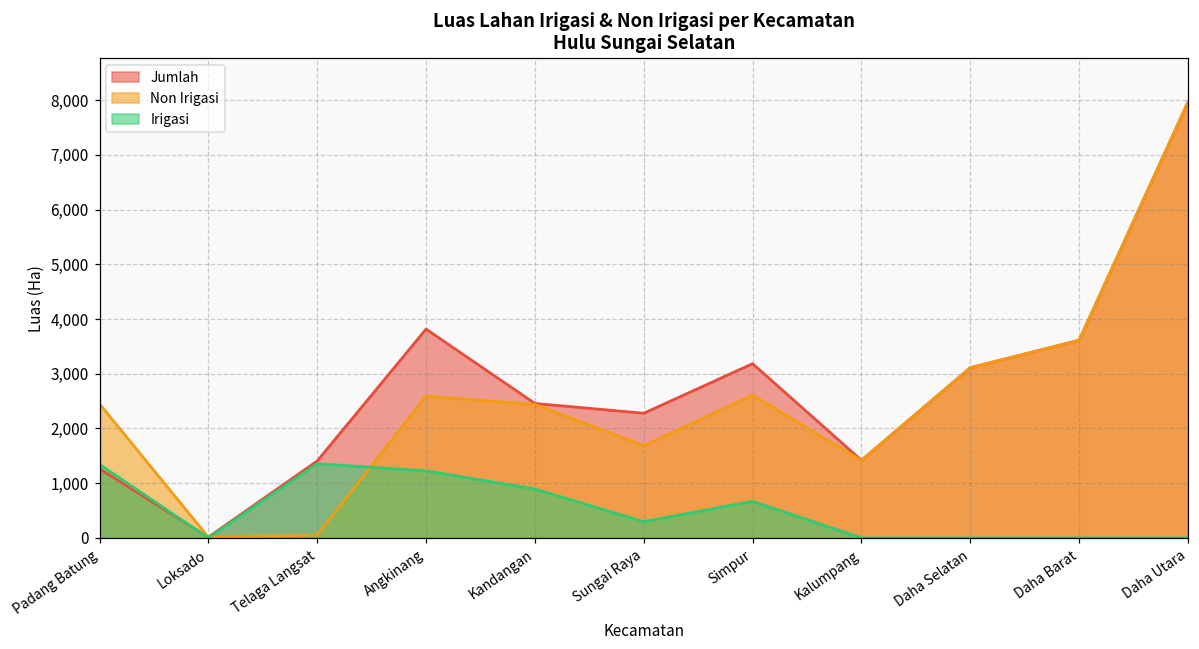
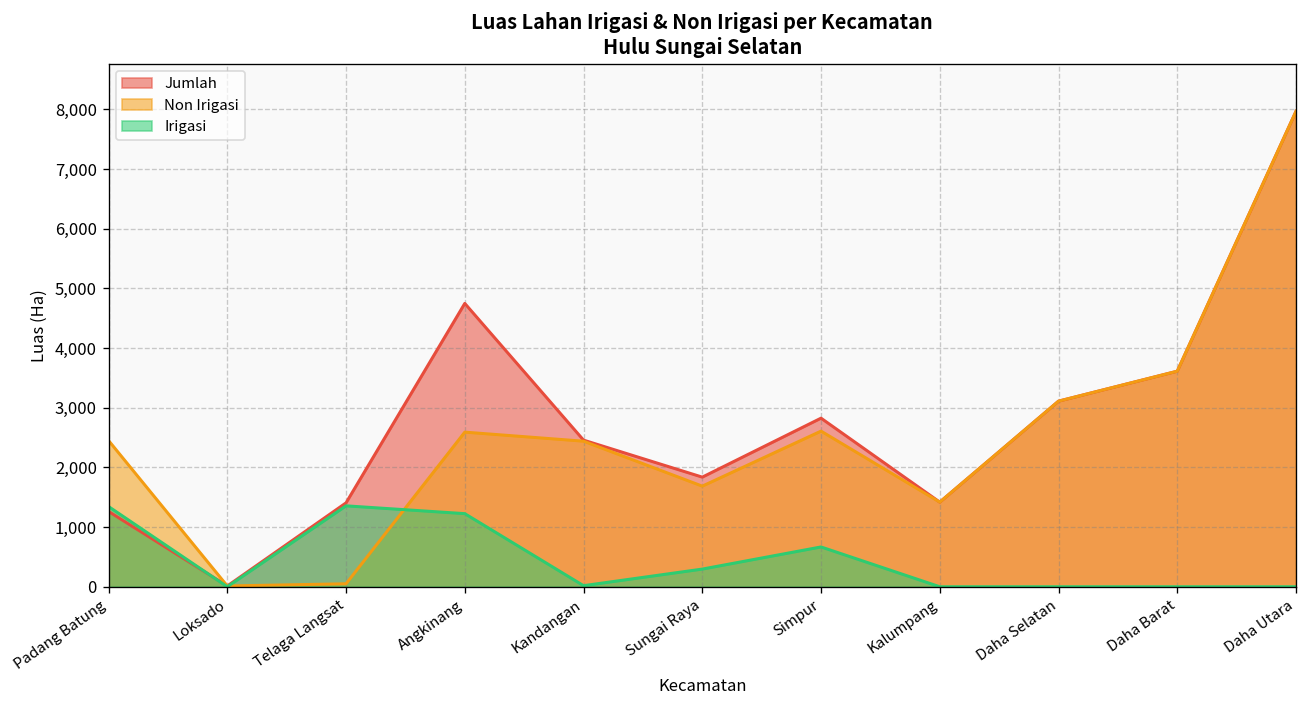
Jumlah, Angkinang: 3,800 -> 4,700
Irigasi, Kandangan: 900 -> 0
Jumlah, Sungai Raya: 2,300 -> 1,800
Jumlah, Simpur: 3,200 -> 2,800
